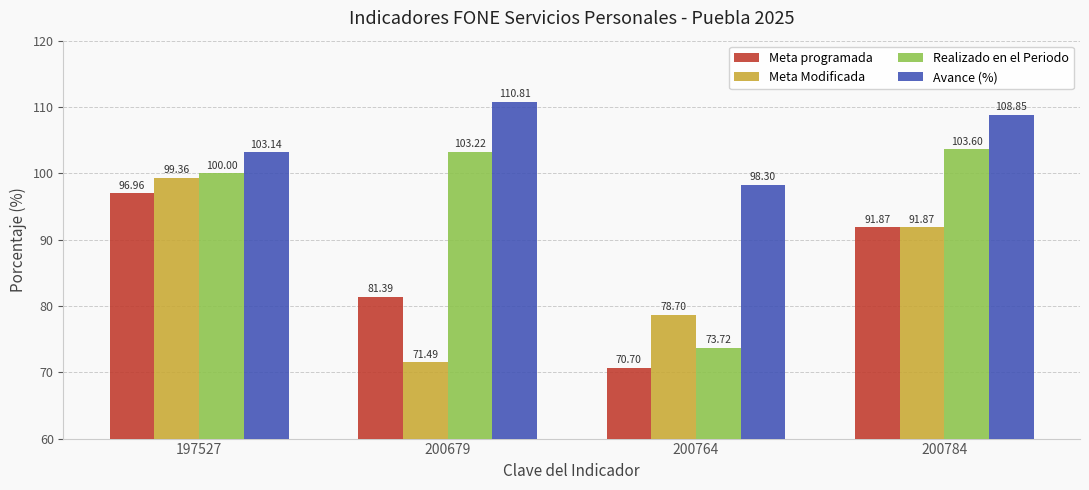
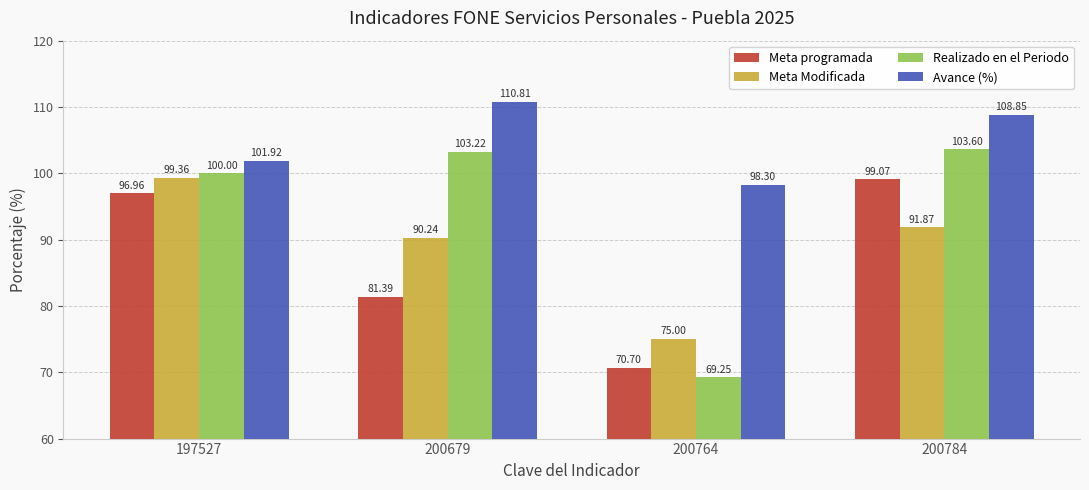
Avance (%), 197527: 103.14 -> 101.92
Meta Modificada, 200679: 71.49 -> 90.24
Meta Modificada, 200764: 78.70 -> 75.00
Realizado en el Periodo, 200764: 73.72 -> 69.25
Meta programada, 200784: 91.87 -> 99.07
